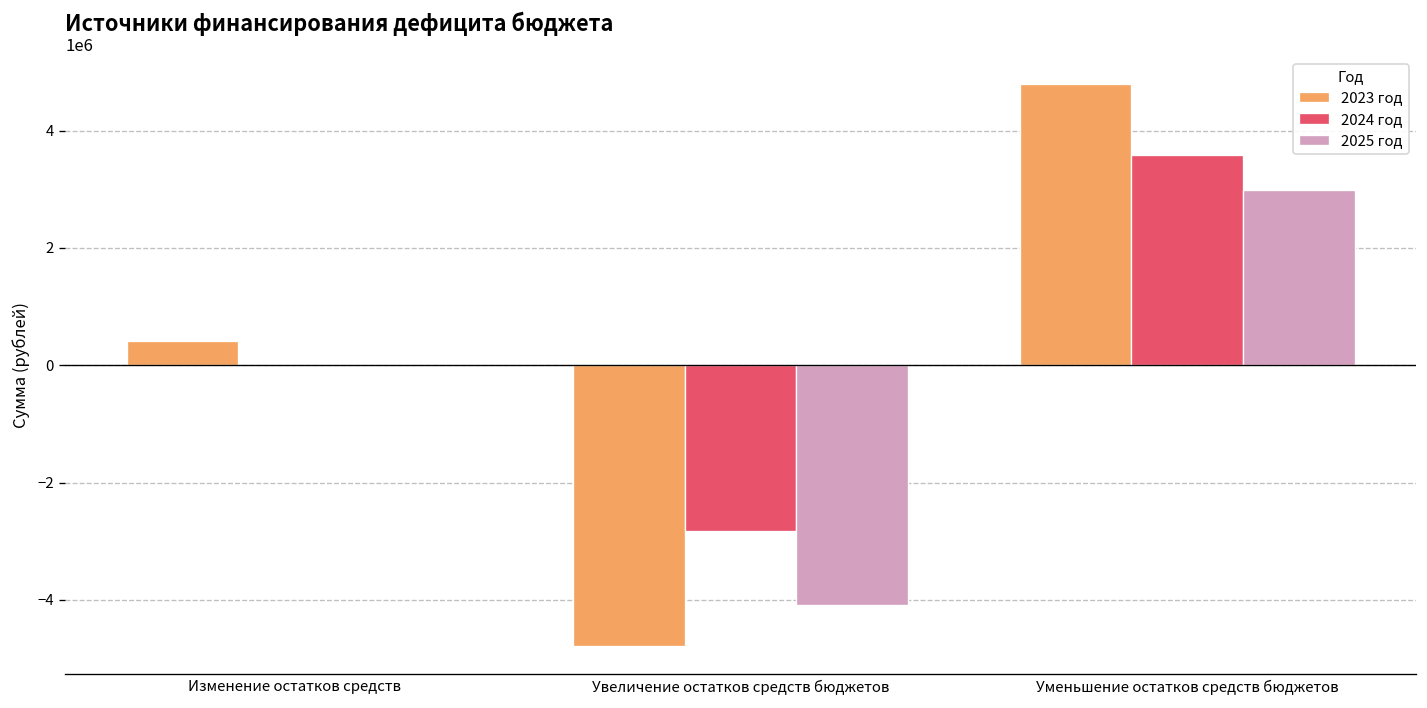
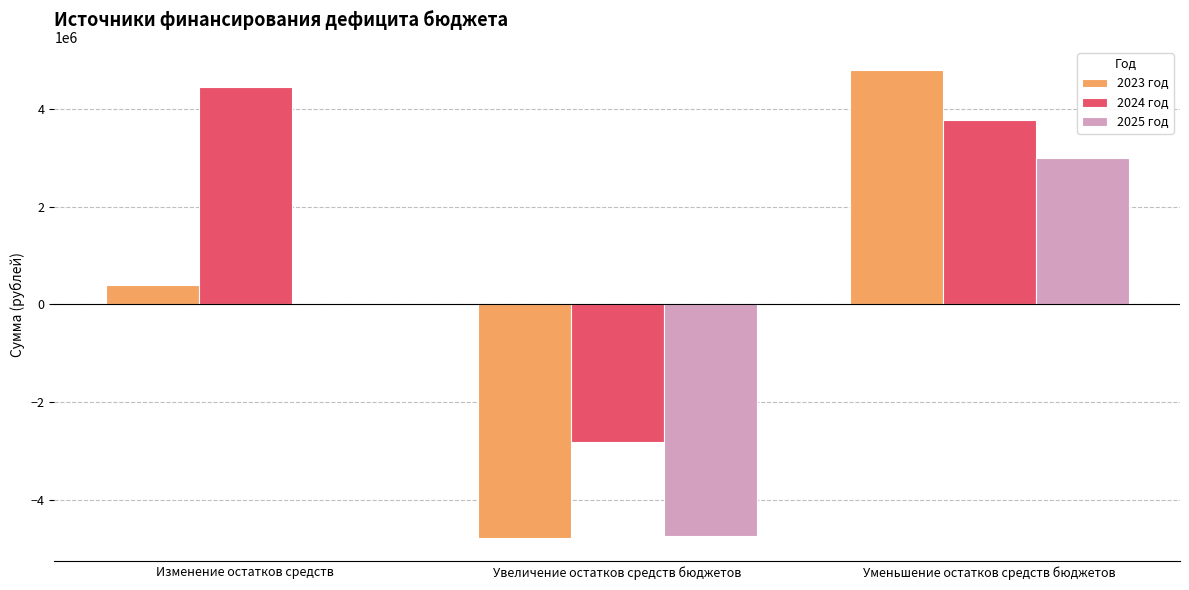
2024 год, Изменение остатков средств: 0 -> 4500000
2025 год, Увеличение остатков средств бюджетов: -4100000 -> -4700000
2024 год, Уменьшение остатков средств бюджетов: 3600000 -> 3800000
